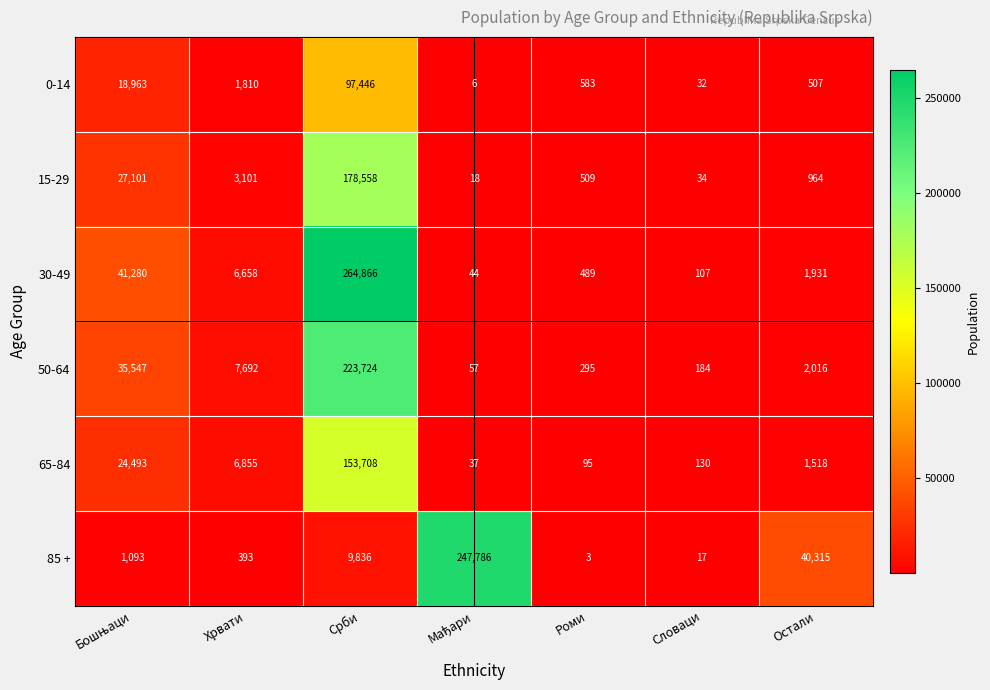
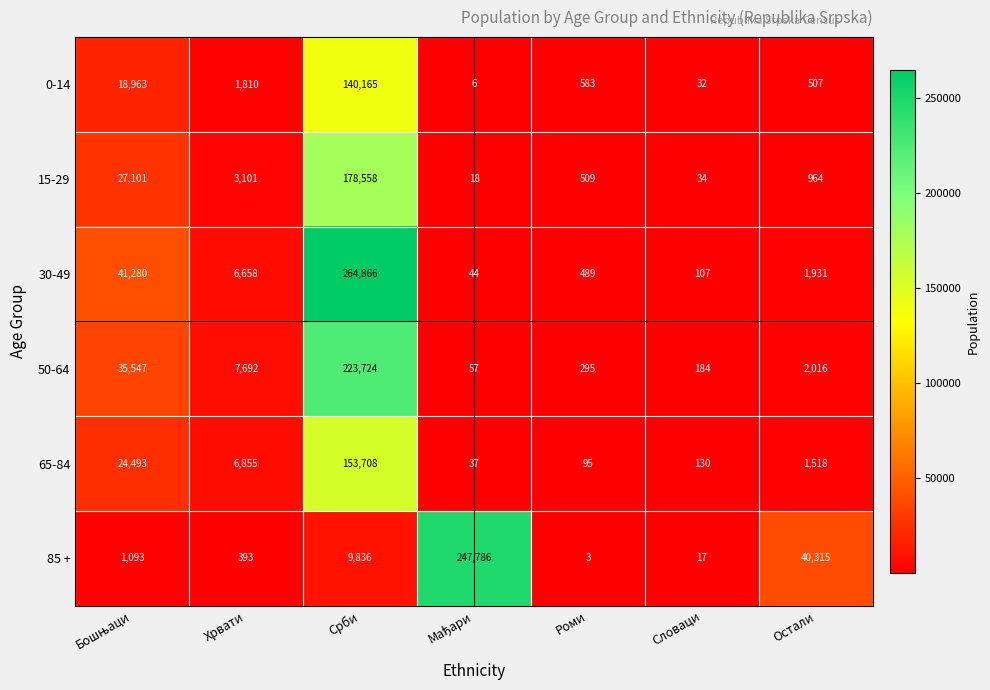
0-14, Срби: 97,446 -> 140,165
